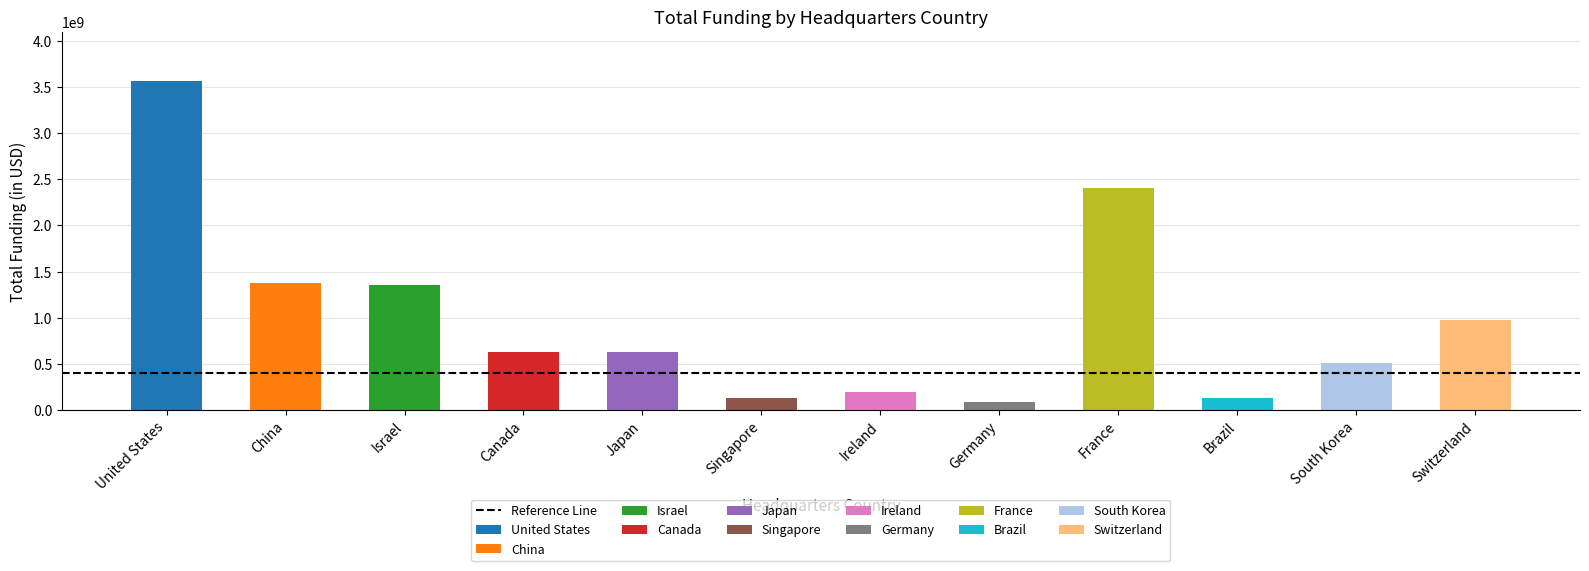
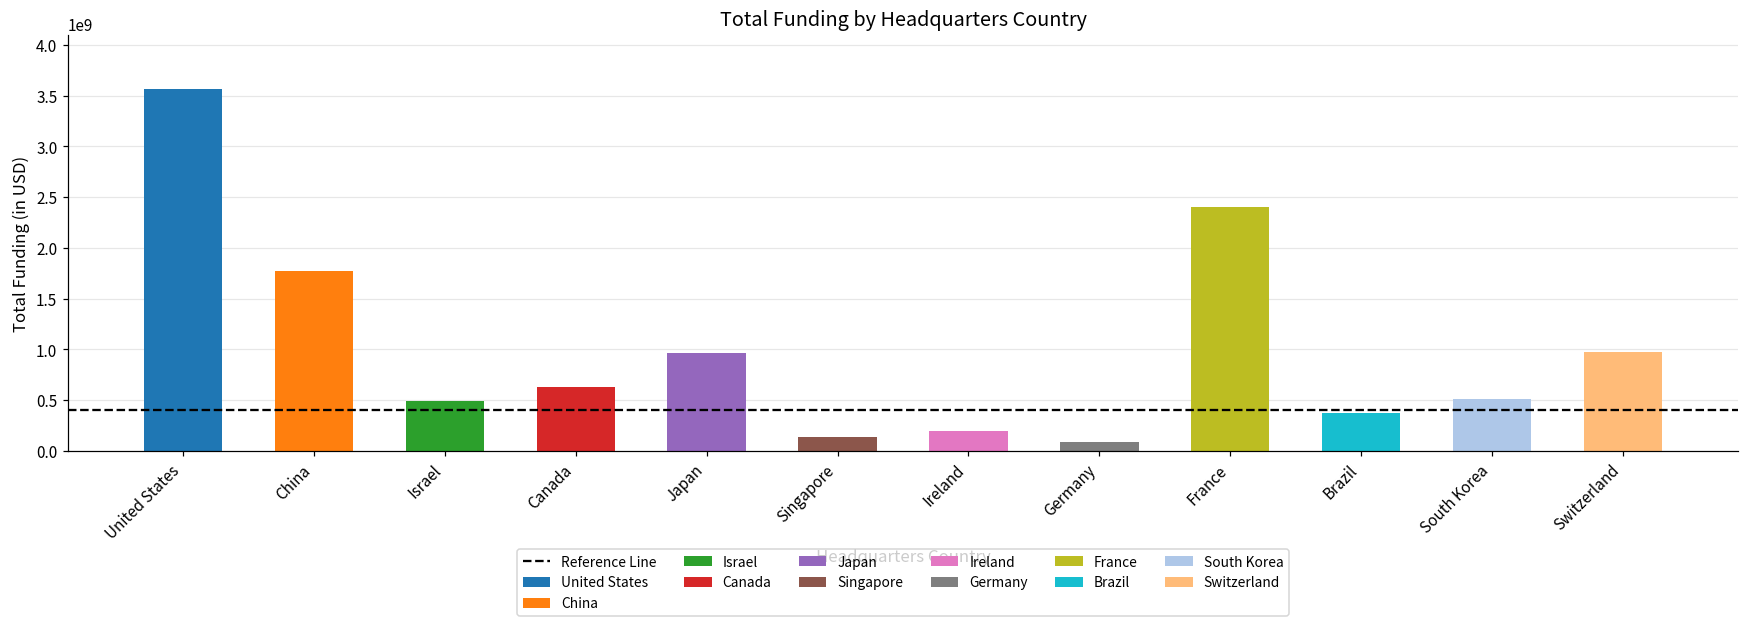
China: 1400000000 -> 1800000000
Israel: 1400000000 -> 500000000
Japan: 600000000 -> 1000000000
Brazil: 100000000 -> 400000000
